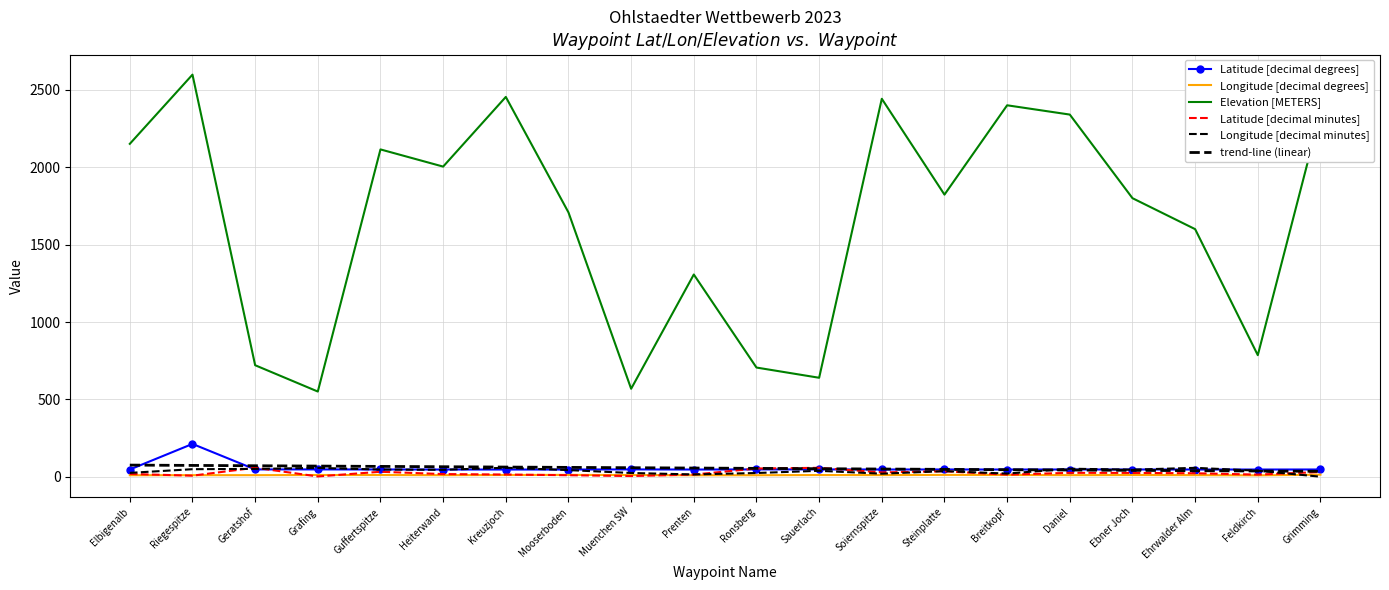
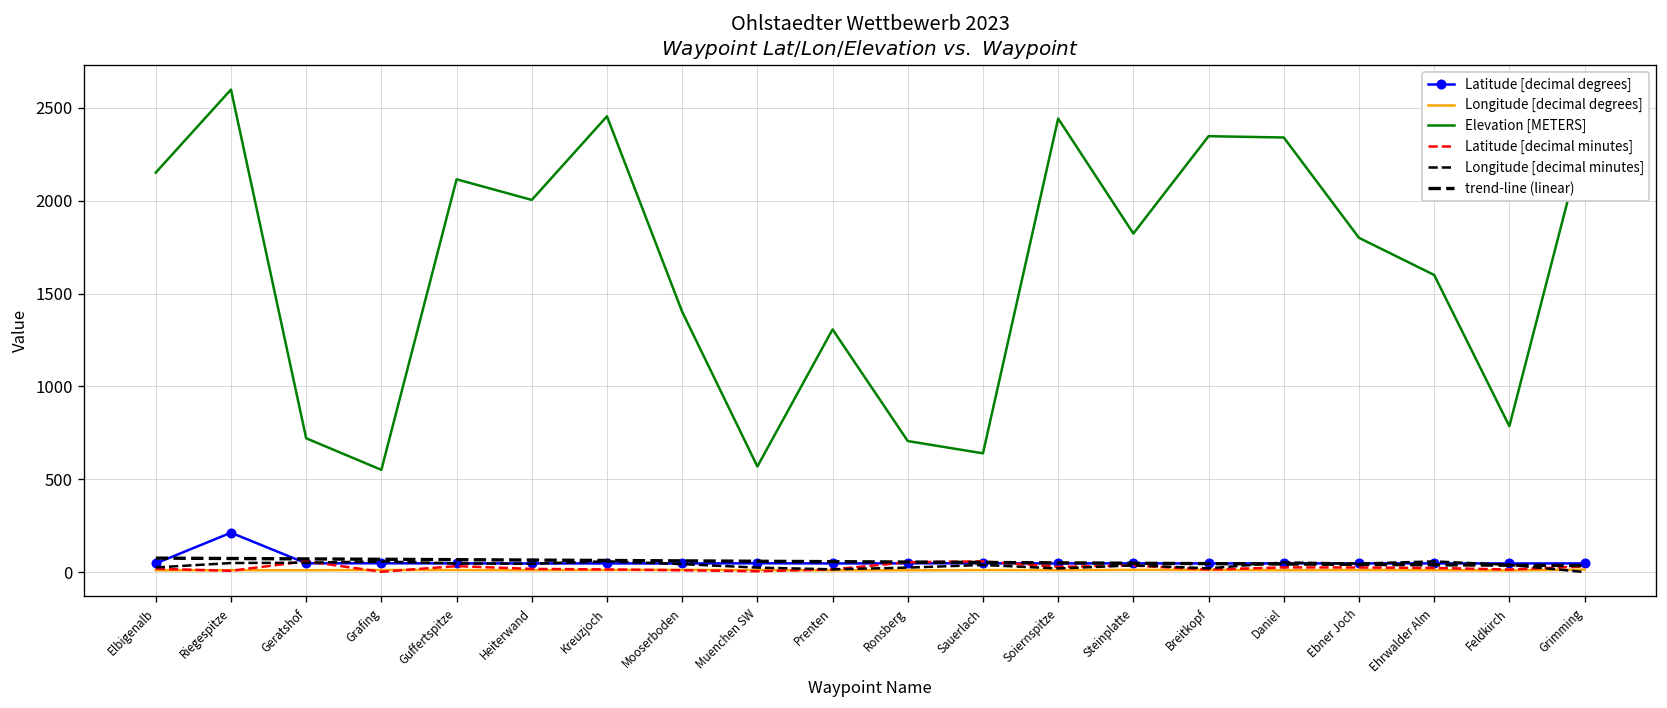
Elevation [METERS], Mooserboden: 1710 -> 1400
Elevation [METERS], Breitkopf: 2400 -> 2350
